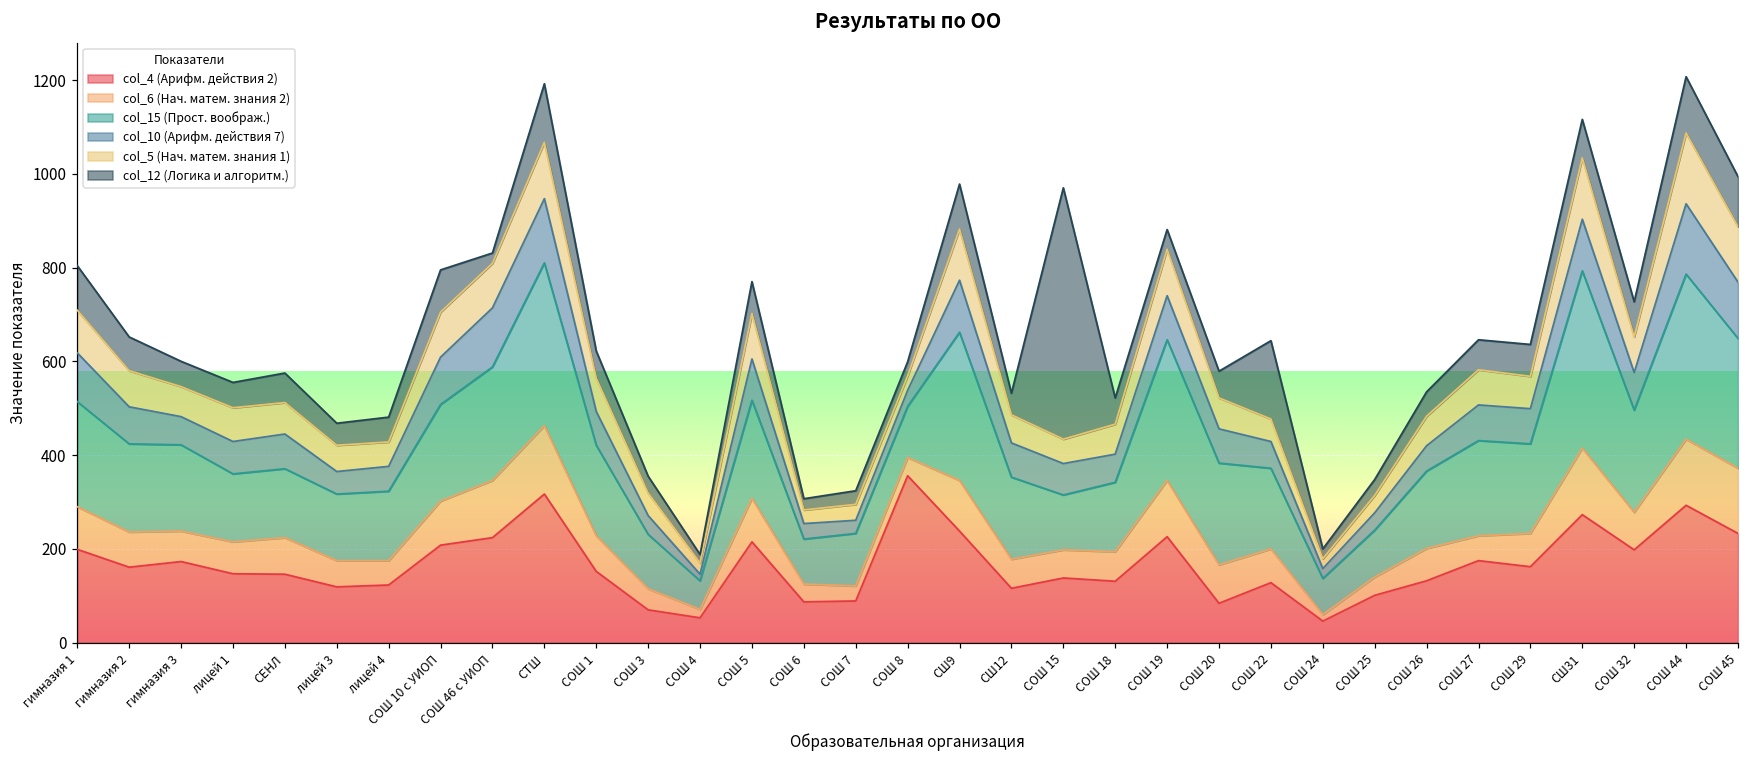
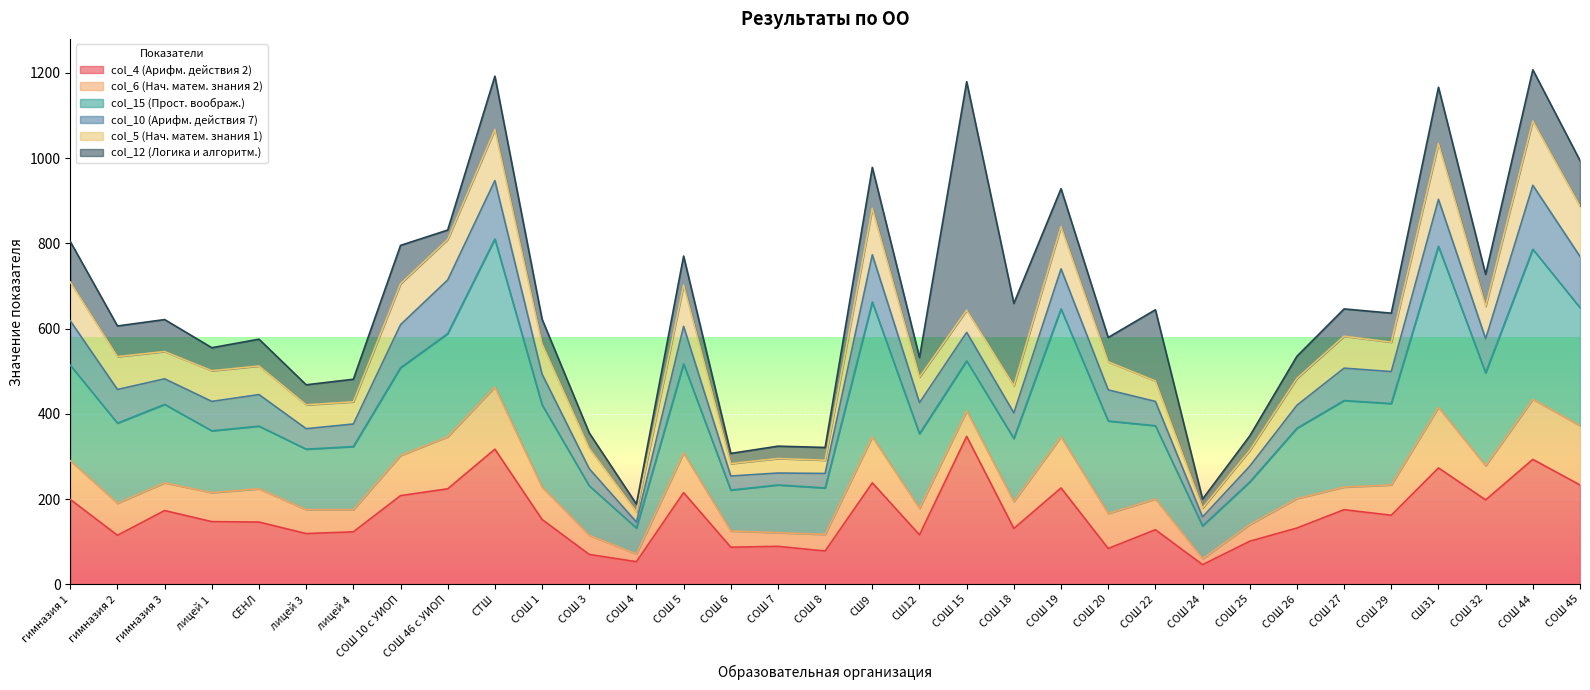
col_4 (Арифм. действия 2), гимназия 2: 160 -> 120
col_12 (Логика и алгоритм.), гимназия 3: 50 -> 80
col_4 (Арифм. действия 2), СОШ 8: 360 -> 80
col_4 (Арифм. действия 2), СОШ 15: 140 -> 350
col_12 (Логика и алгоритм.), СОШ 18: 60 -> 190
col_12 (Логика и алгоритм.), СОШ 19: 40 -> 90
col_12 (Логика и алгоритм.), СШ31: 80 -> 130
